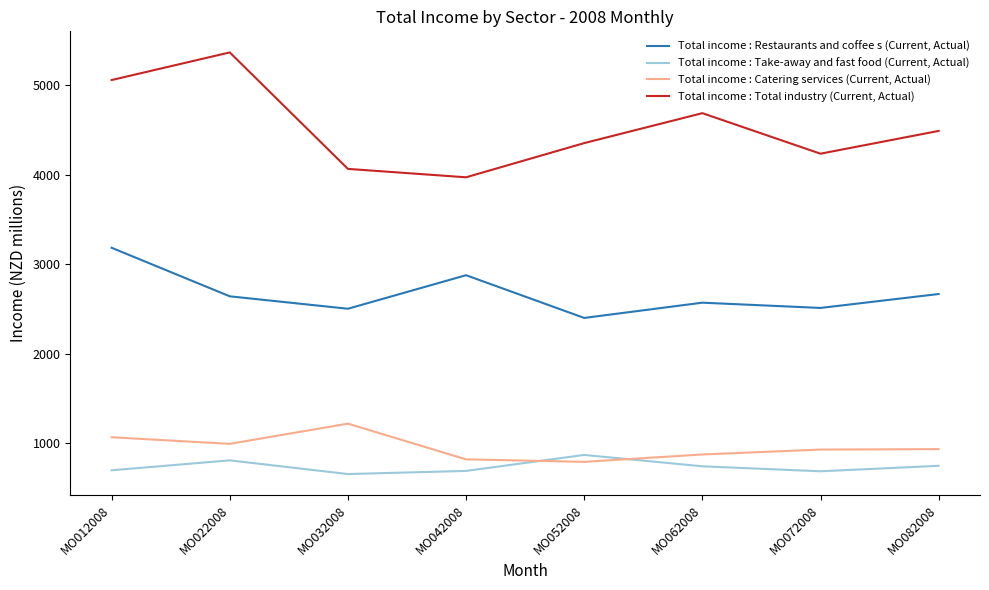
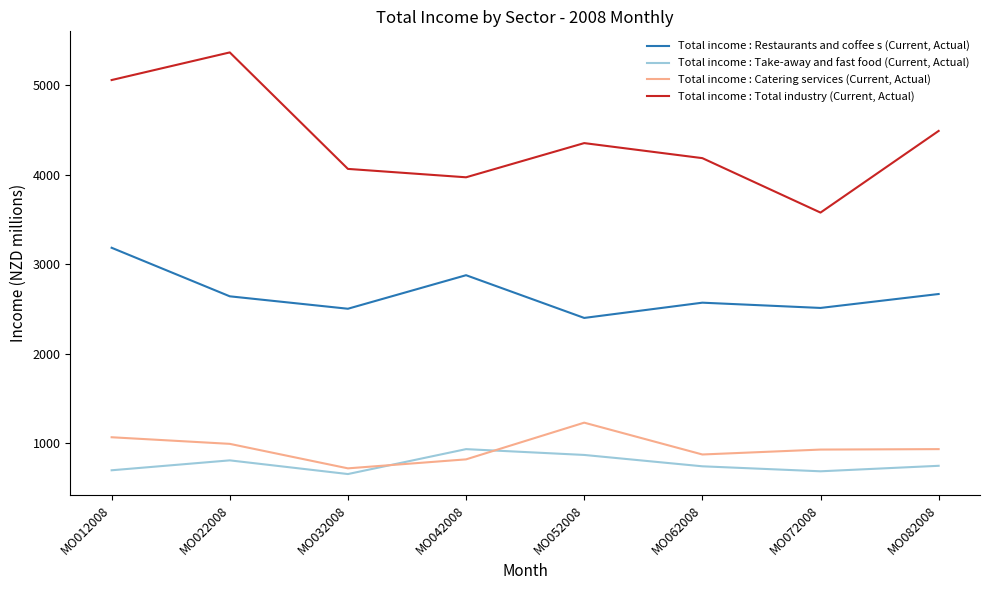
Total income : Catering services (Current, Actual), MO032008: 1200 -> 700
Total income : Take-away and fast food (Current, Actual), MO042008: 700 -> 900
Total income : Catering services (Current, Actual), MO052008: 800 -> 1200
Total income : Total industry (Current, Actual), MO062008: 4700 -> 4200
Total income : Total industry (Current, Actual), MO072008: 4200 -> 3600
